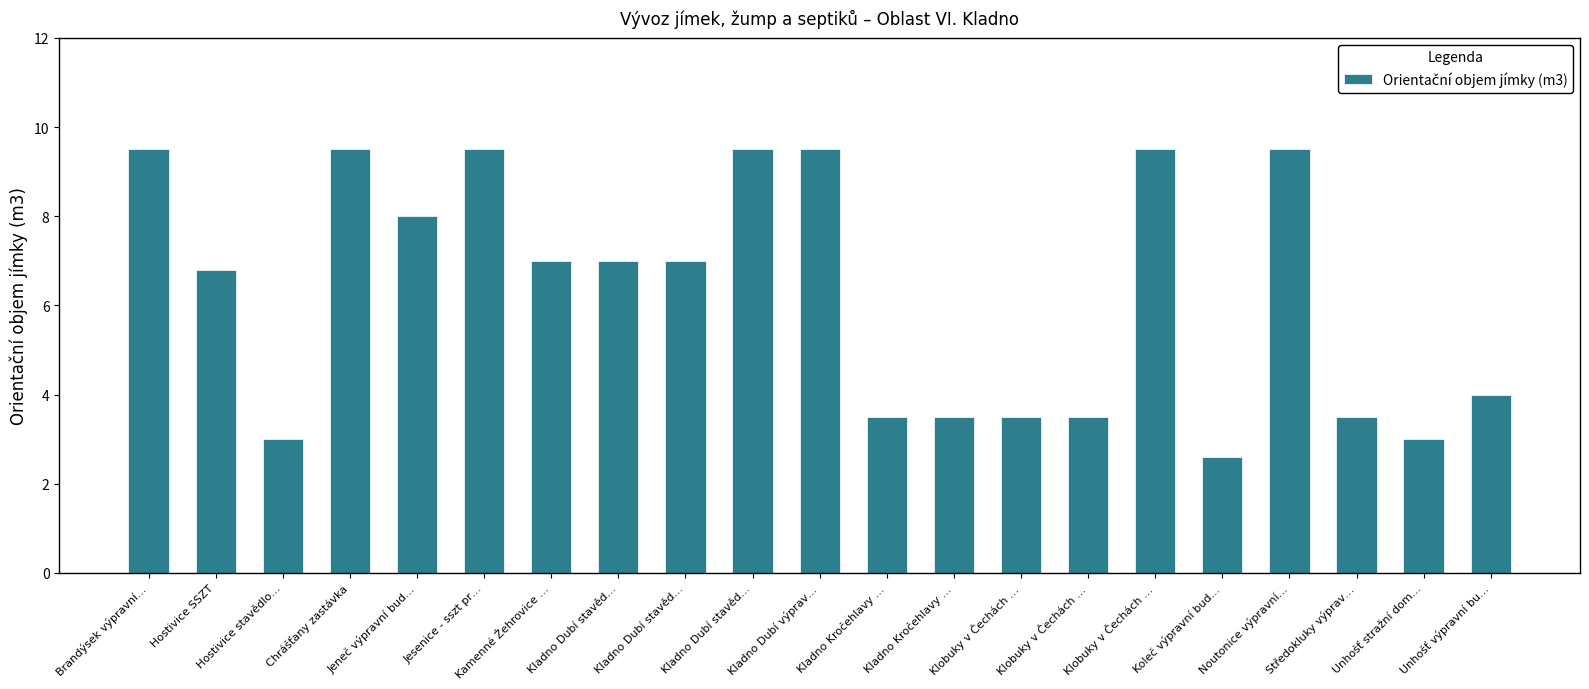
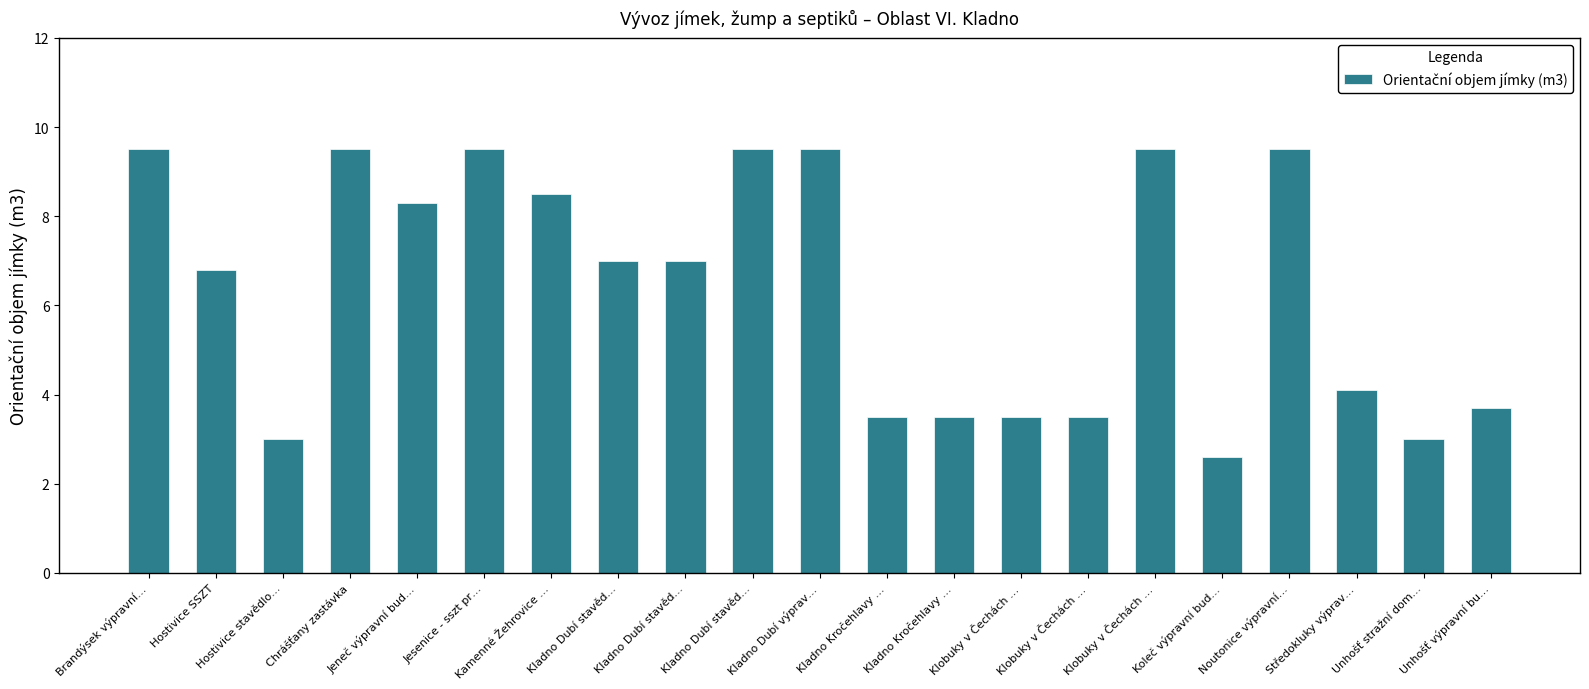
Jeneč výpravní bud…: 8.0 -> 8.3
Kamenné Žehrovice …: 7.0 -> 8.5
Středokluky výprav…: 3.5 -> 4.1
Unhošť výpravní bu…: 4.0 -> 3.7
